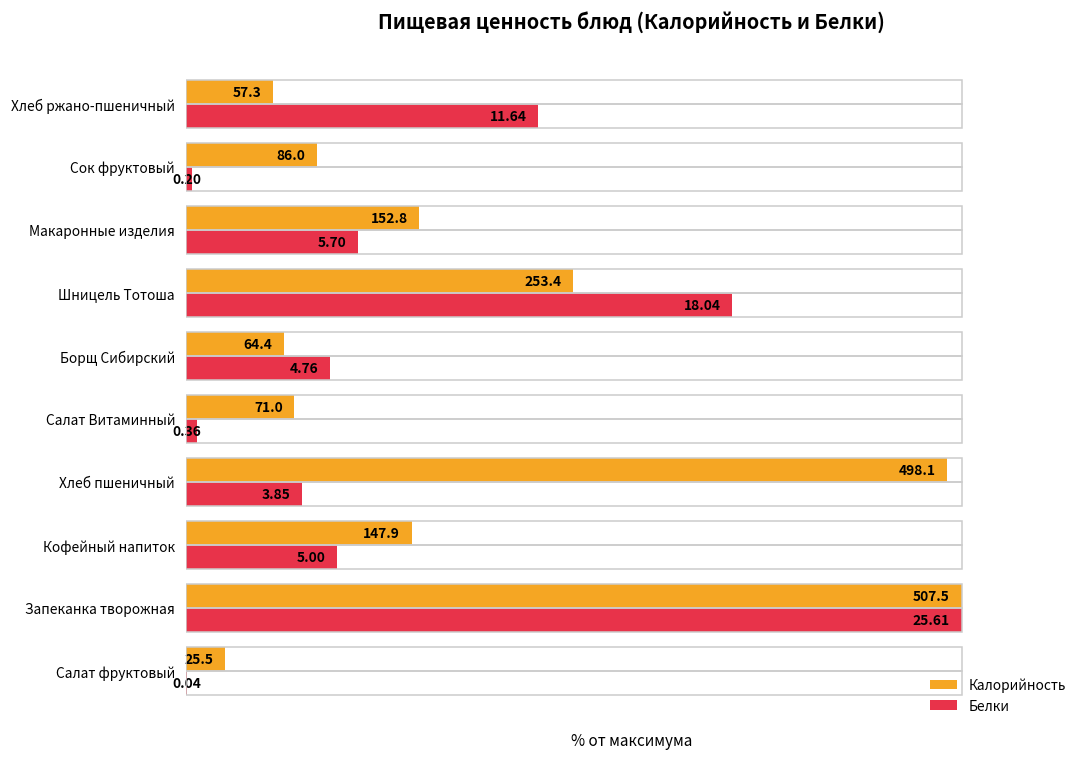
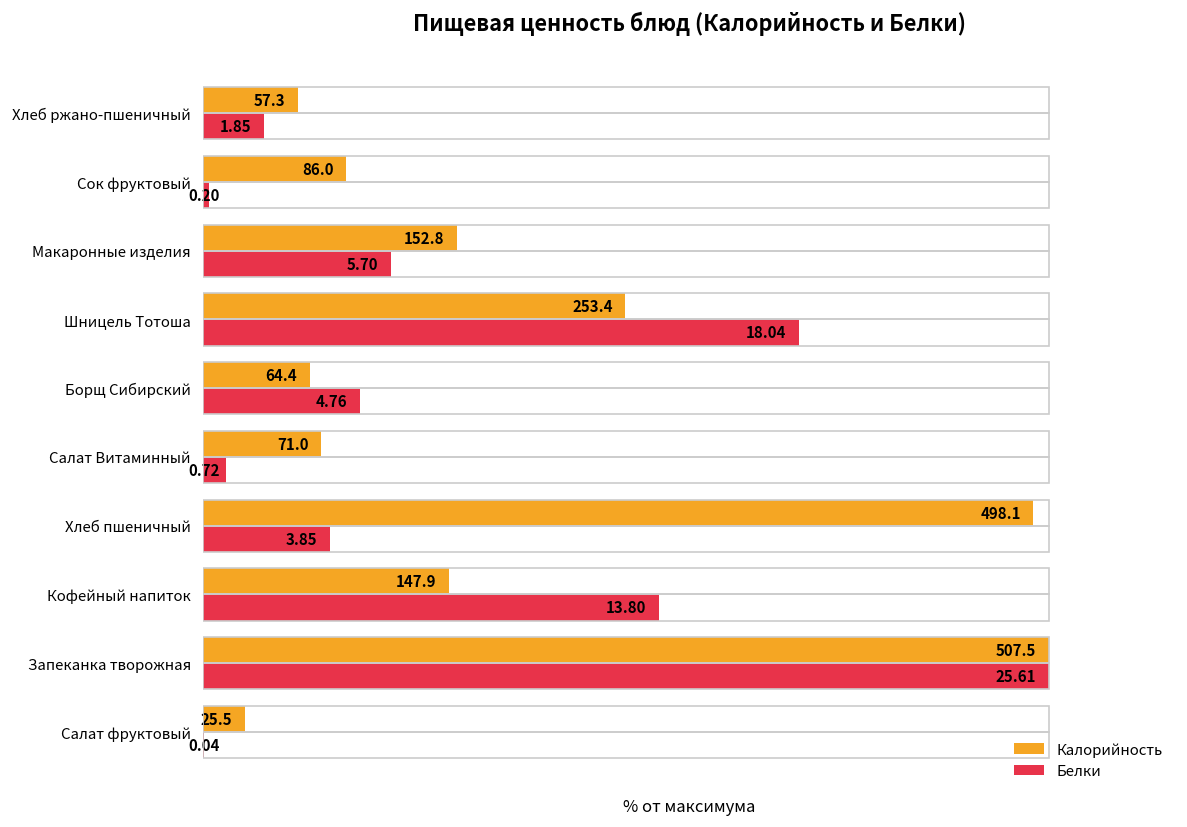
Белки, Хлеб ржано-пшеничный: 11.64 -> 1.85
Белки, Салат Витаминный: 0.36 -> 0.72
Белки, Кофейный напиток: 5.00 -> 13.80
